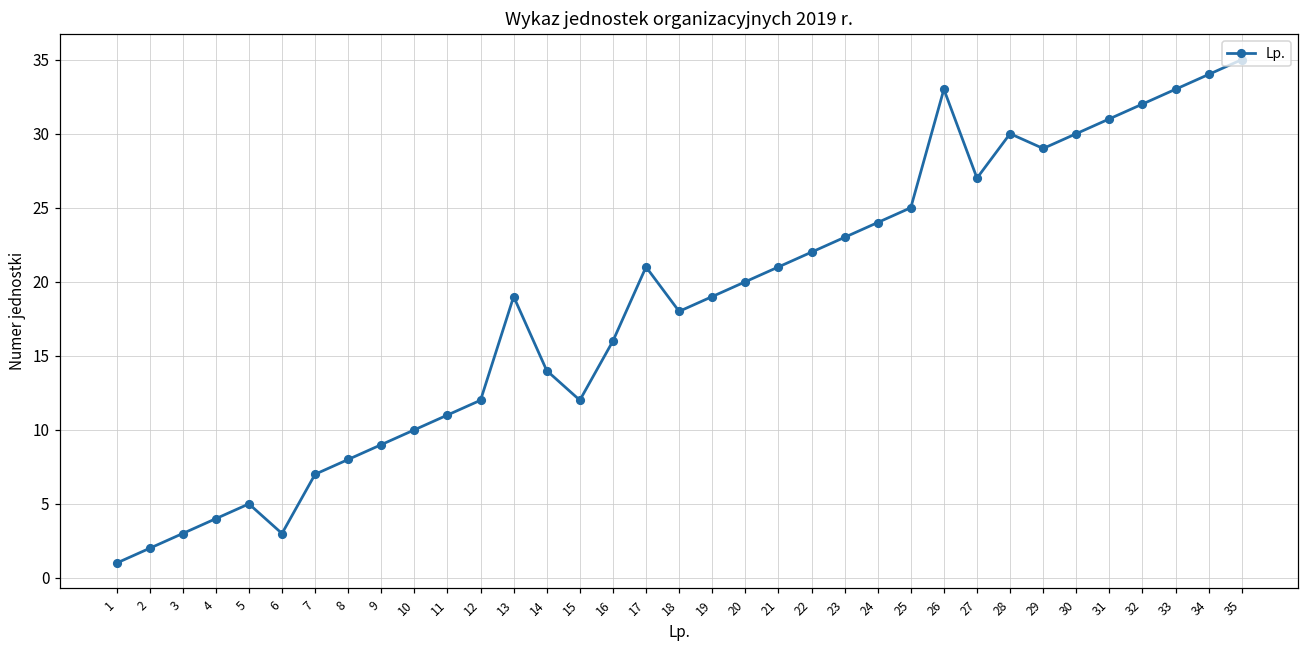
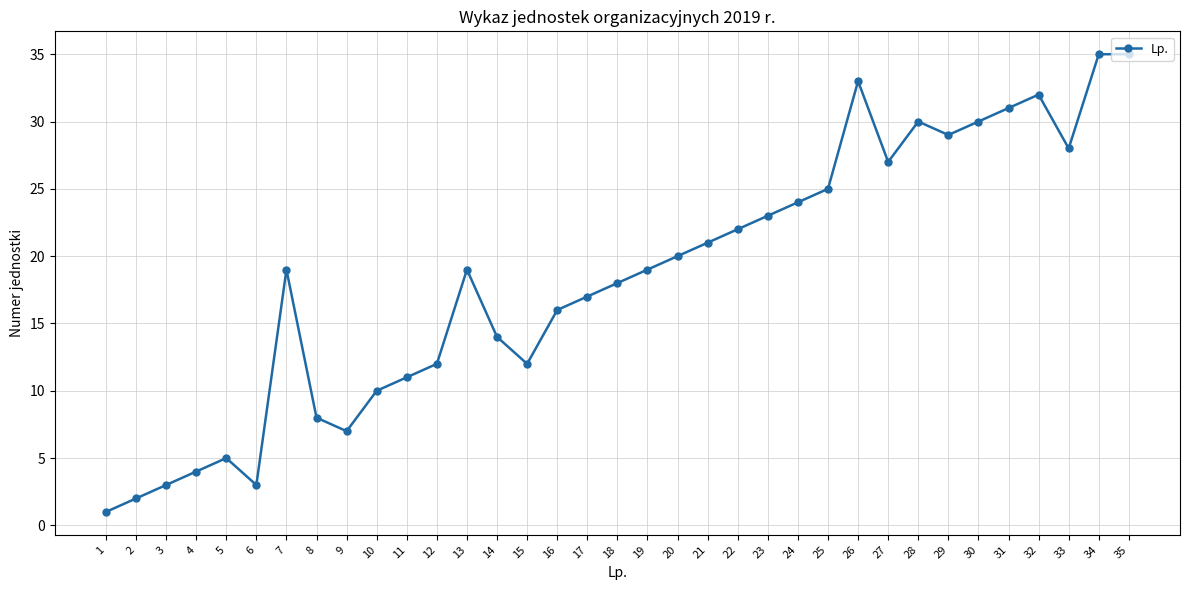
7: 7 -> 19
9: 9 -> 7
17: 21 -> 17
33: 33 -> 28
34: 34 -> 35
